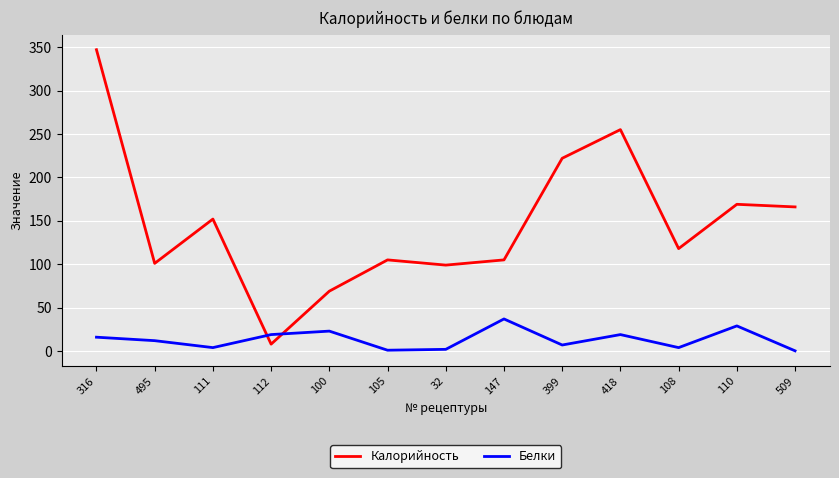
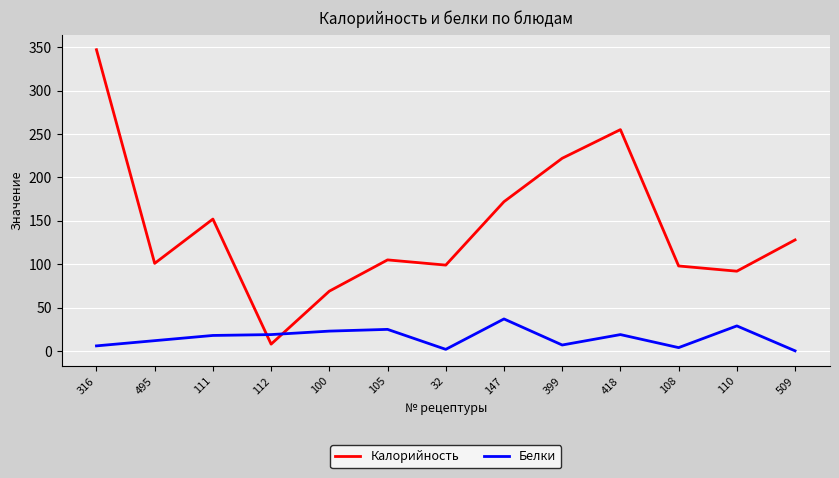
Белки, 316: 20 -> 10
Белки, 111: 0 -> 20
Белки, 105: 0 -> 30
Калорийность, 147: 110 -> 170
Калорийность, 108: 120 -> 100
Калорийность, 110: 170 -> 90
Калорийность, 509: 170 -> 130
